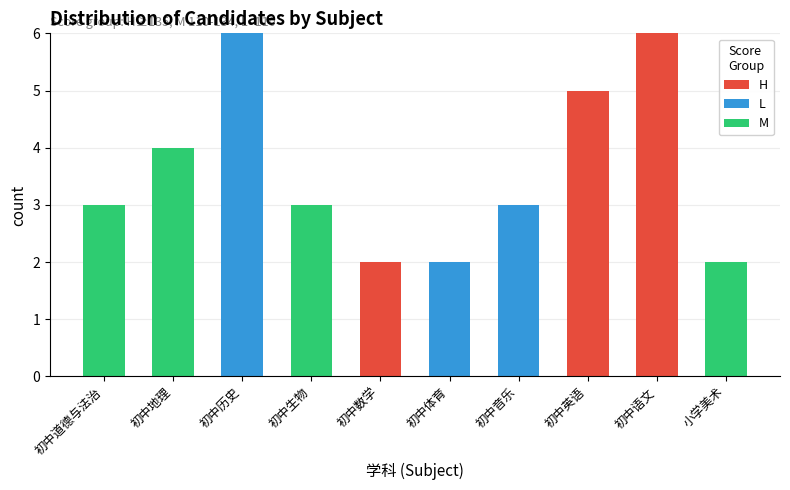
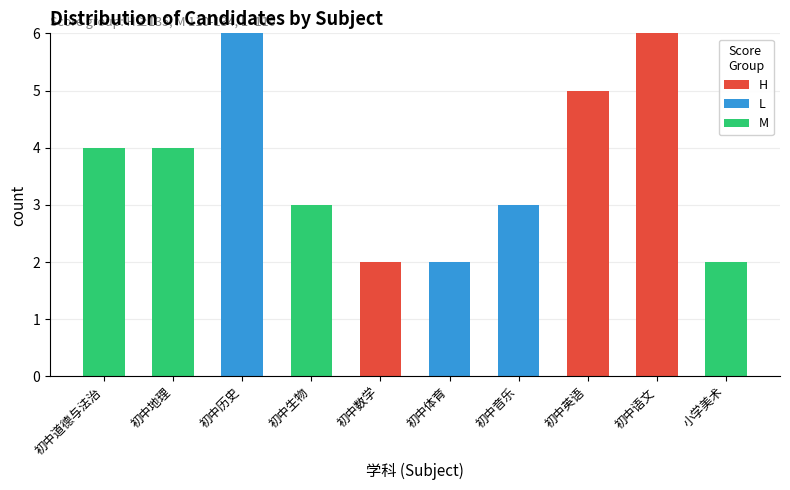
M, 初中道德与法治: 3 -> 4
